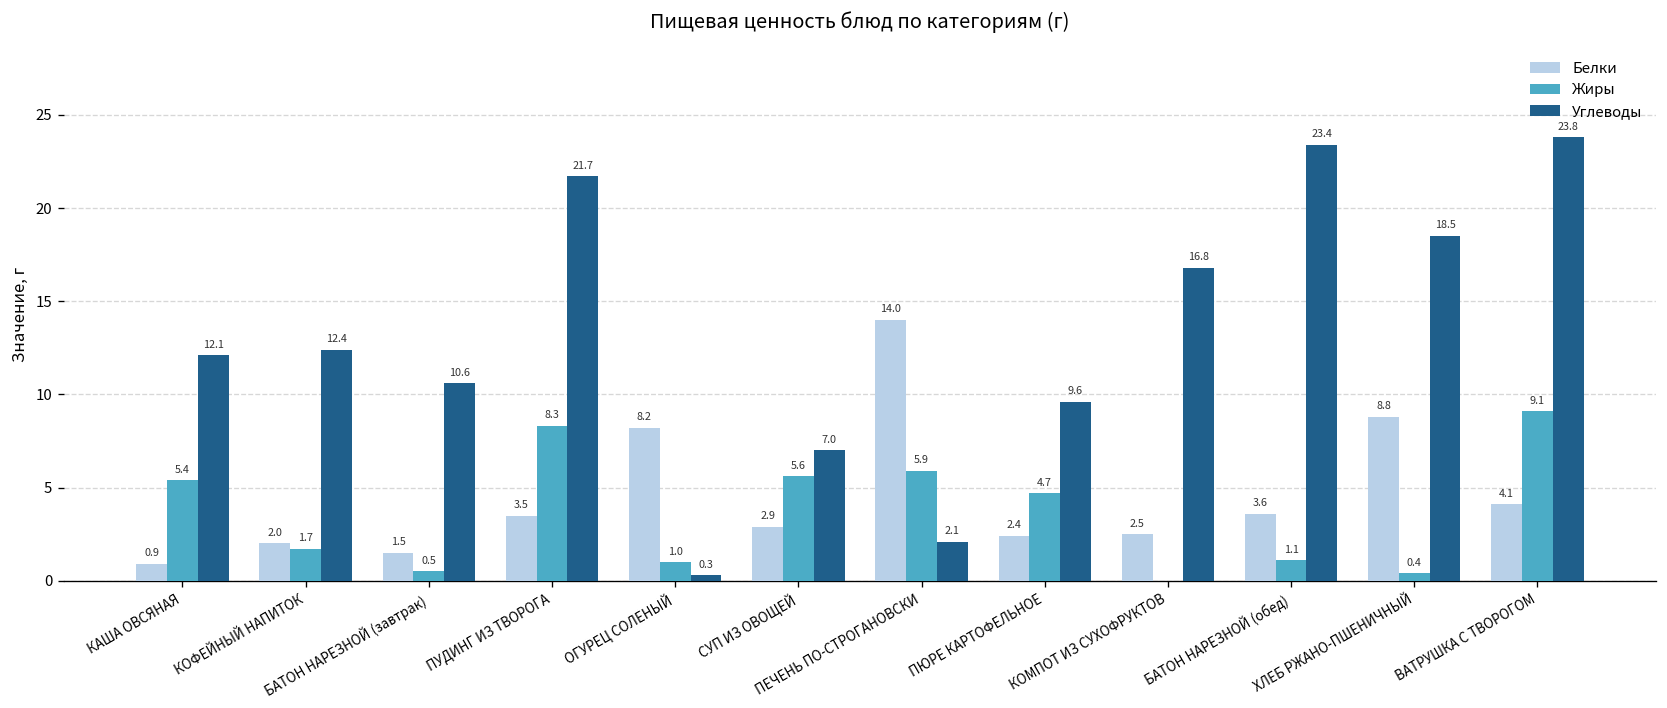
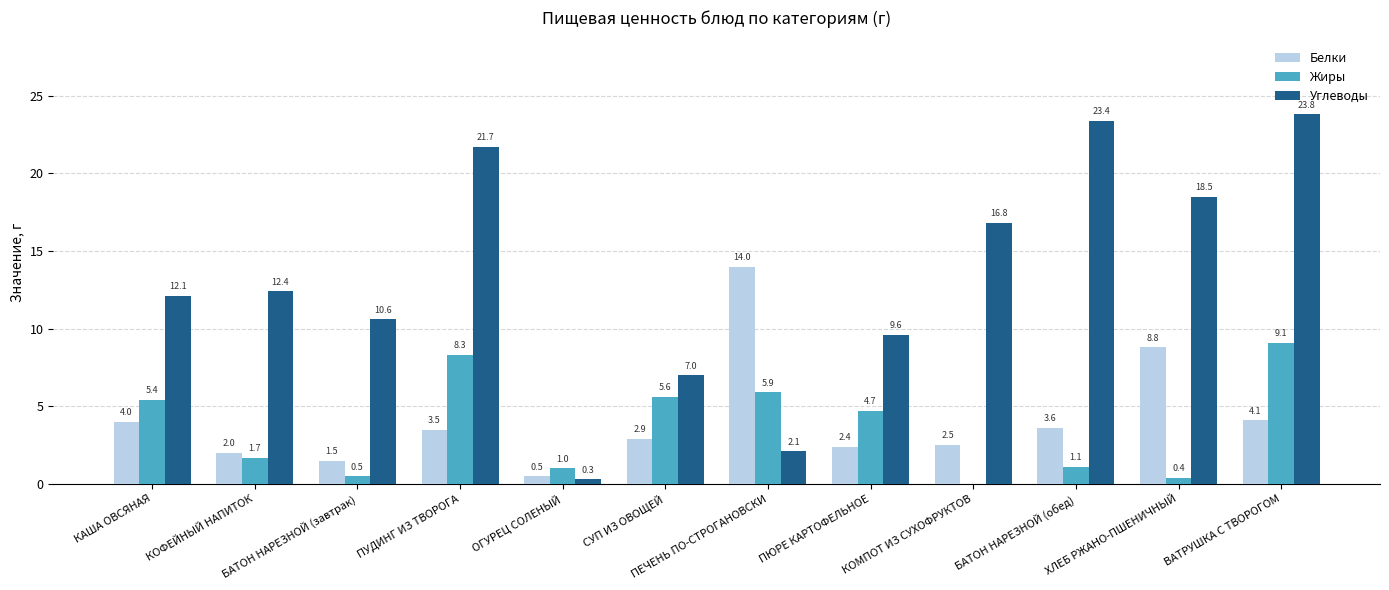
Белки, КАША ОВСЯНАЯ: 0.9 -> 4.0
Белки, ОГУРЕЦ СОЛЕНЫЙ: 8.2 -> 0.5
